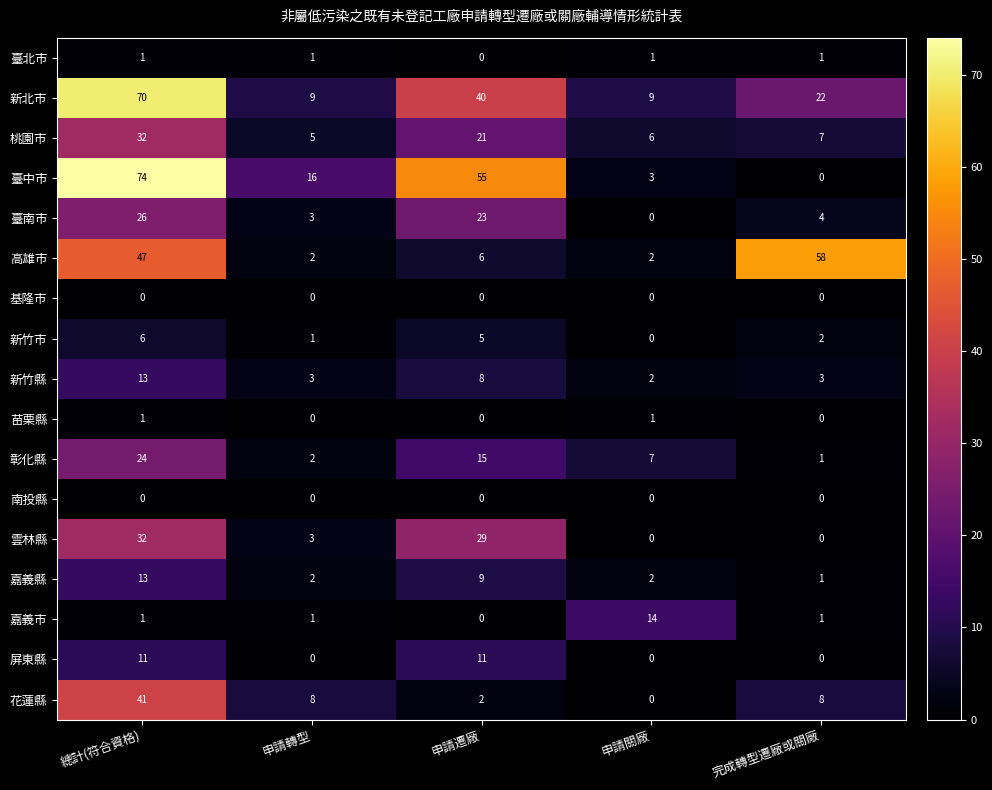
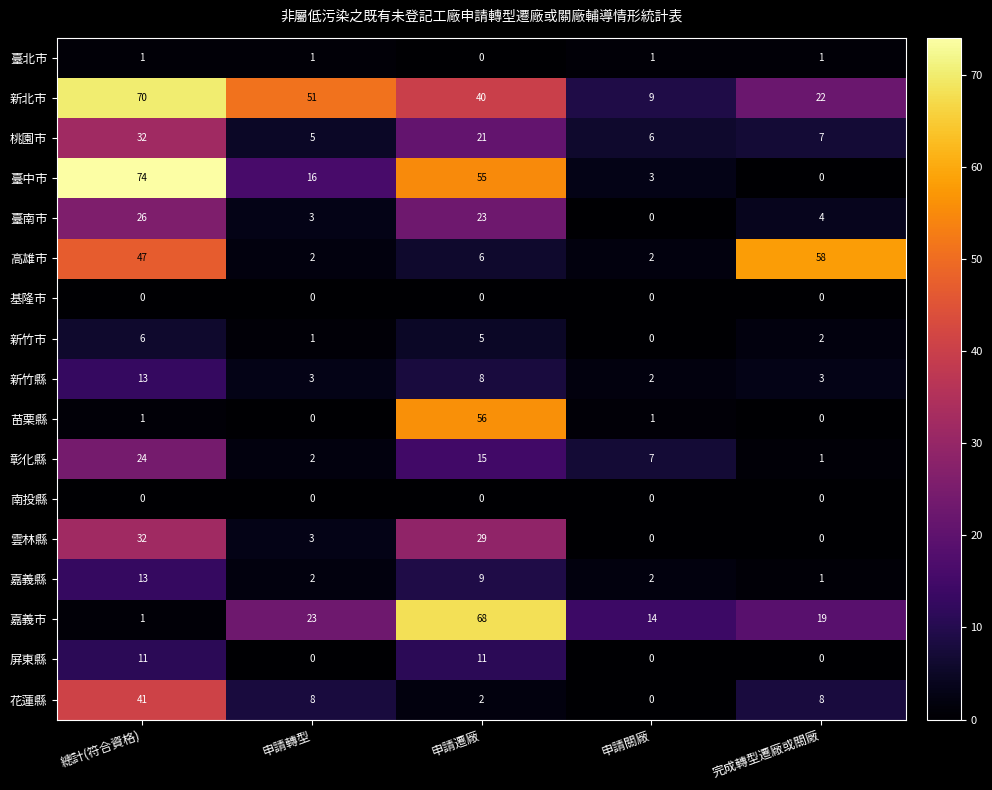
新北市, 申請轉型: 9 -> 51
苗栗縣, 申請遷廠: 0 -> 56
嘉義市, 申請轉型: 1 -> 23
嘉義市, 申請遷廠: 0 -> 68
嘉義市, 完成轉型遷廠或關廠: 1 -> 19
